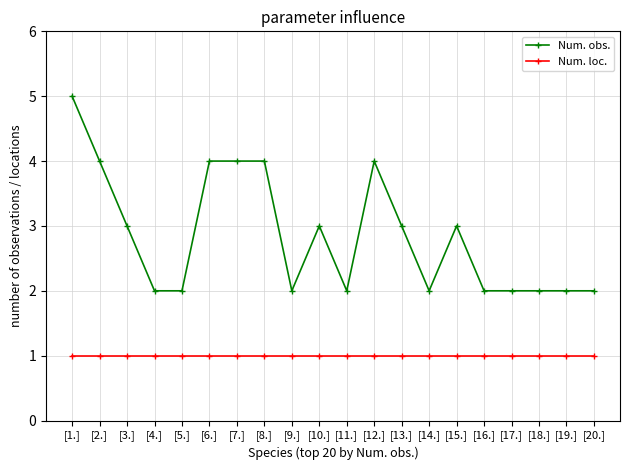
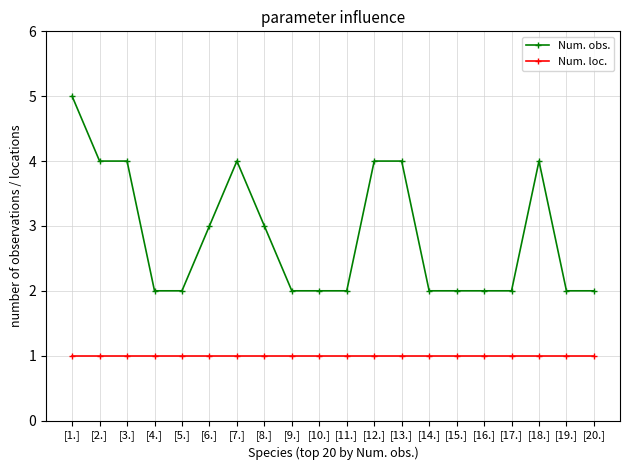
Num. obs., [3.]: 3 -> 4
Num. obs., [6.]: 4 -> 3
Num. obs., [8.]: 4 -> 3
Num. obs., [10.]: 3 -> 2
Num. obs., [13.]: 3 -> 4
Num. obs., [15.]: 3 -> 2
Num. obs., [18.]: 2 -> 4
